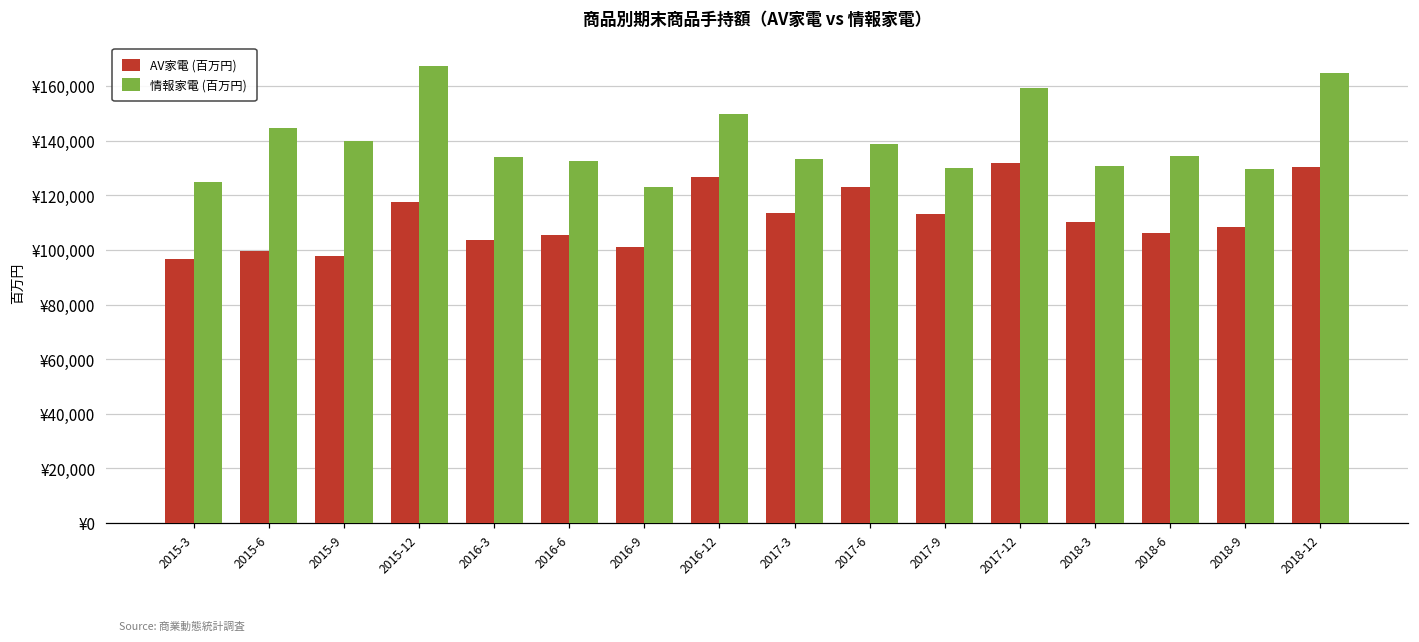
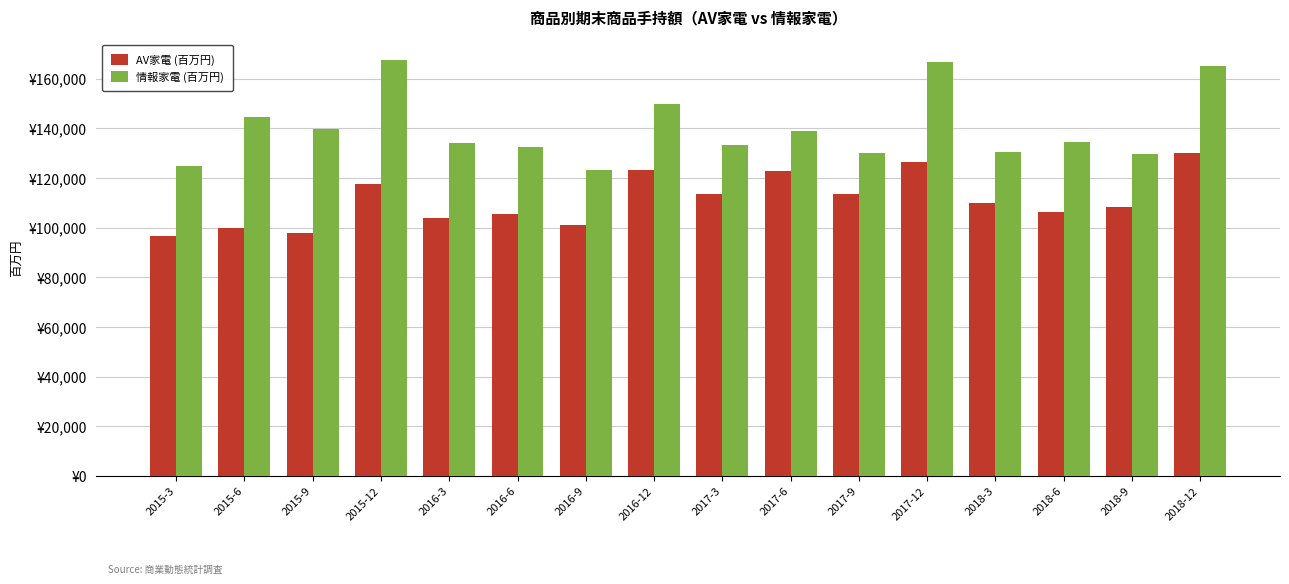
AV家電 (百万円), 2016-12: ¥127,000 -> ¥123,000
AV家電 (百万円), 2017-12: ¥132,000 -> ¥126,000
情報家電 (百万円), 2017-12: ¥159,000 -> ¥167,000
